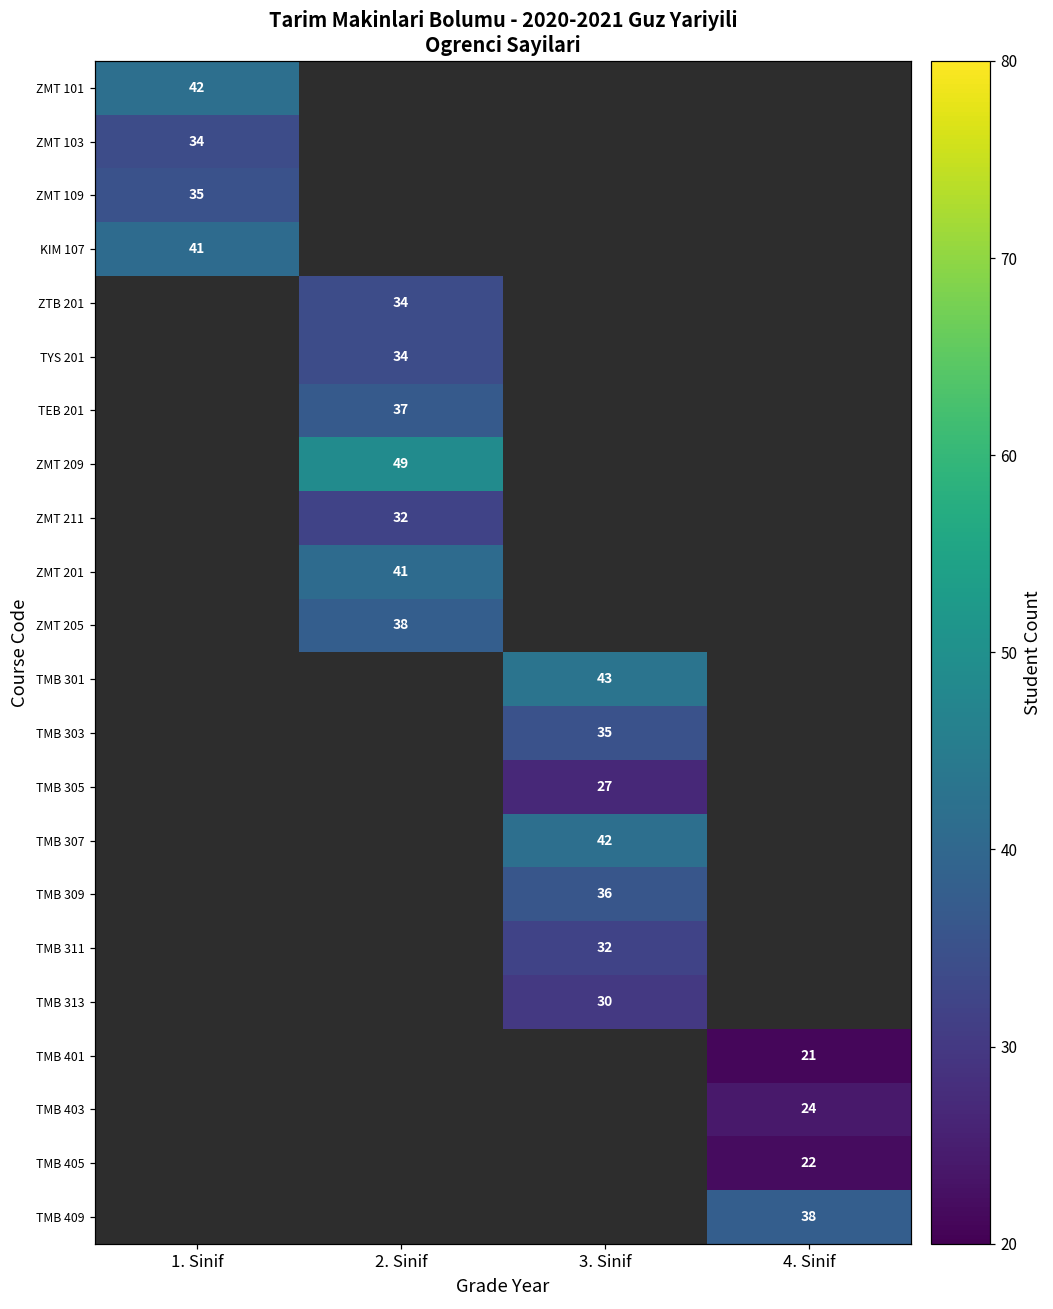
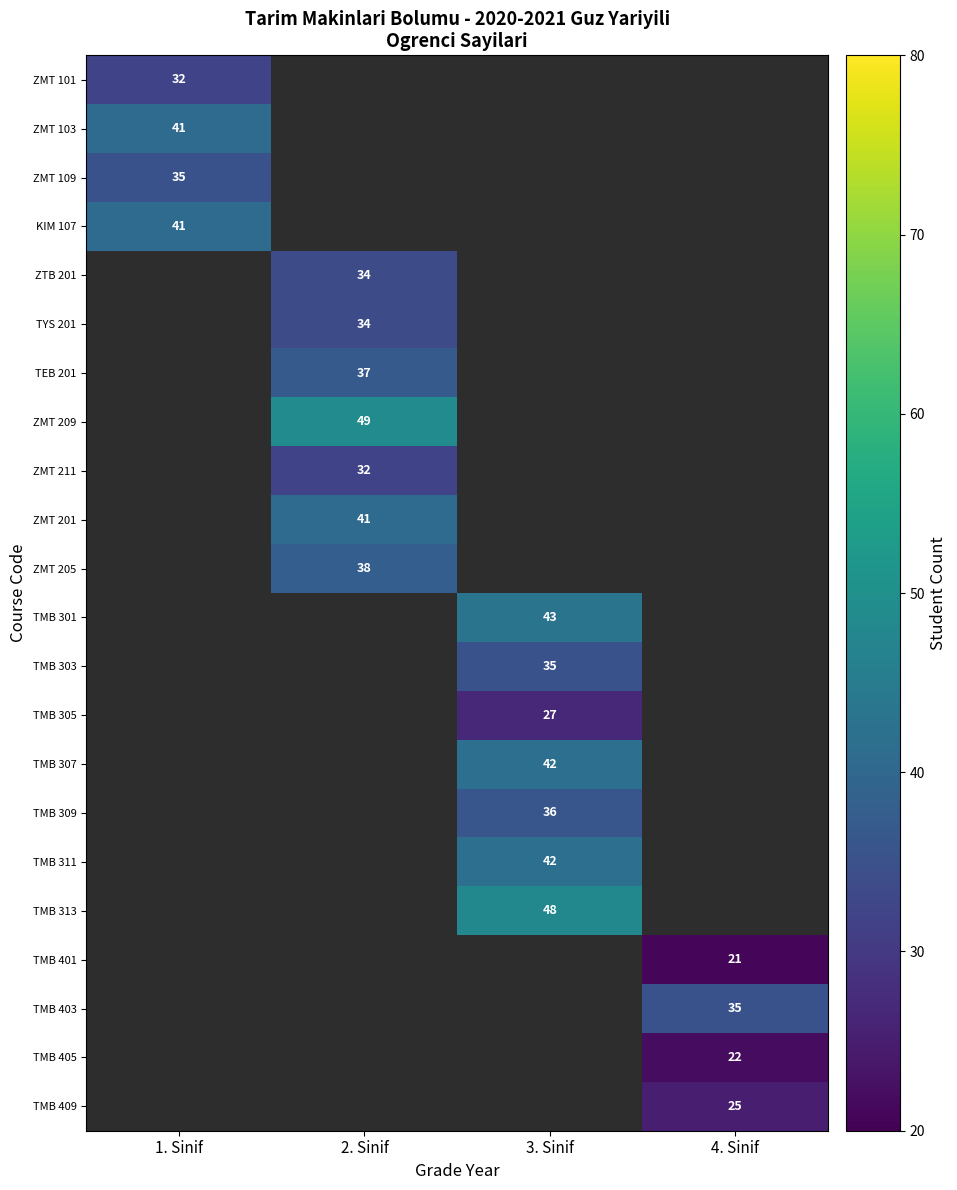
ZMT 101, 1. Sinif: 42 -> 32
ZMT 103, 1. Sinif: 34 -> 41
TMB 311, 3. Sinif: 32 -> 42
TMB 313, 3. Sinif: 30 -> 48
TMB 403, 4. Sinif: 24 -> 35
TMB 409, 4. Sinif: 38 -> 25
